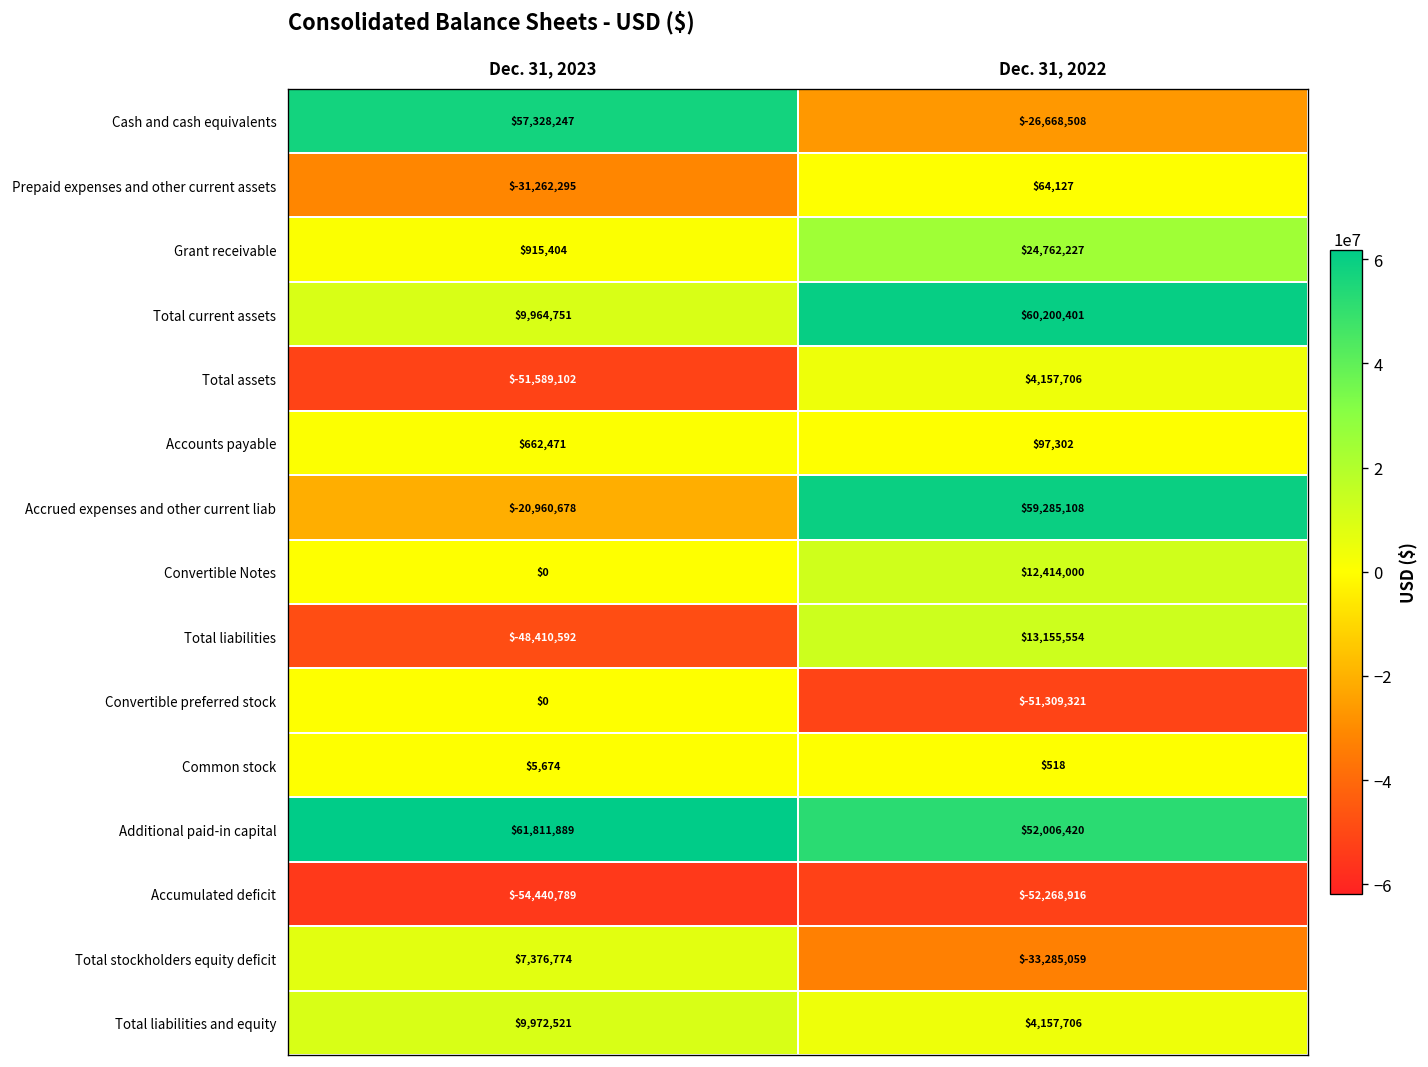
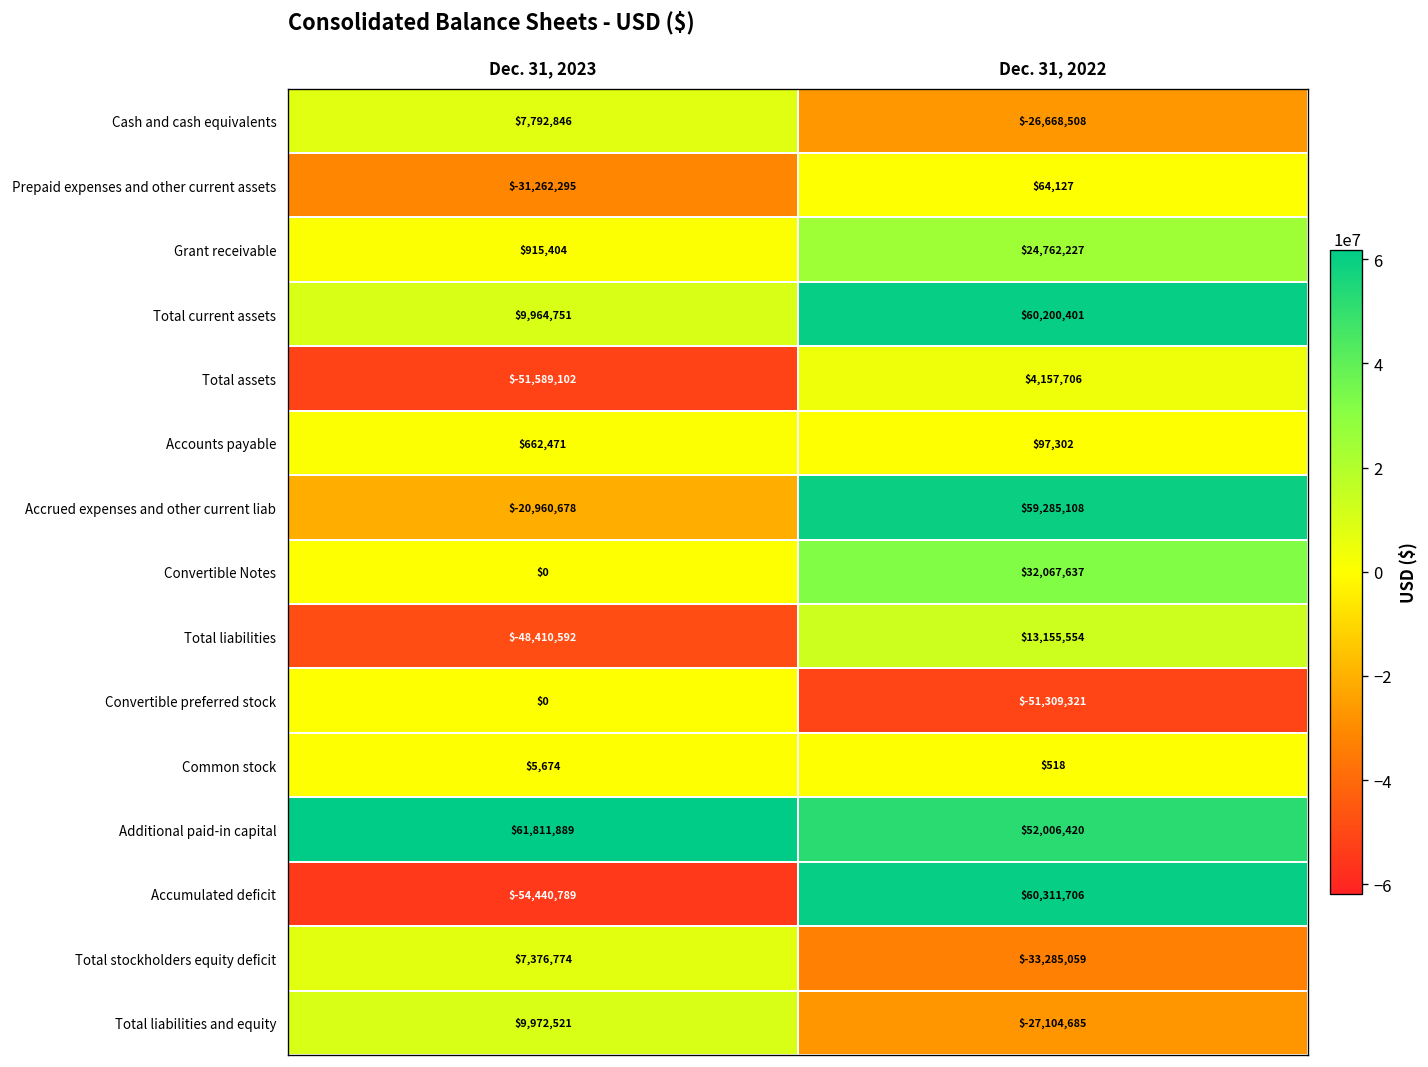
Cash and cash equivalents, Dec. 31, 2023: $57,328,247 -> $7,792,846
Convertible Notes, Dec. 31, 2022: $12,414,000 -> $32,067,637
Accumulated deficit, Dec. 31, 2022: $-52,268,916 -> $60,311,706
Total liabilities and equity, Dec. 31, 2022: $4,157,706 -> $-27,104,685
